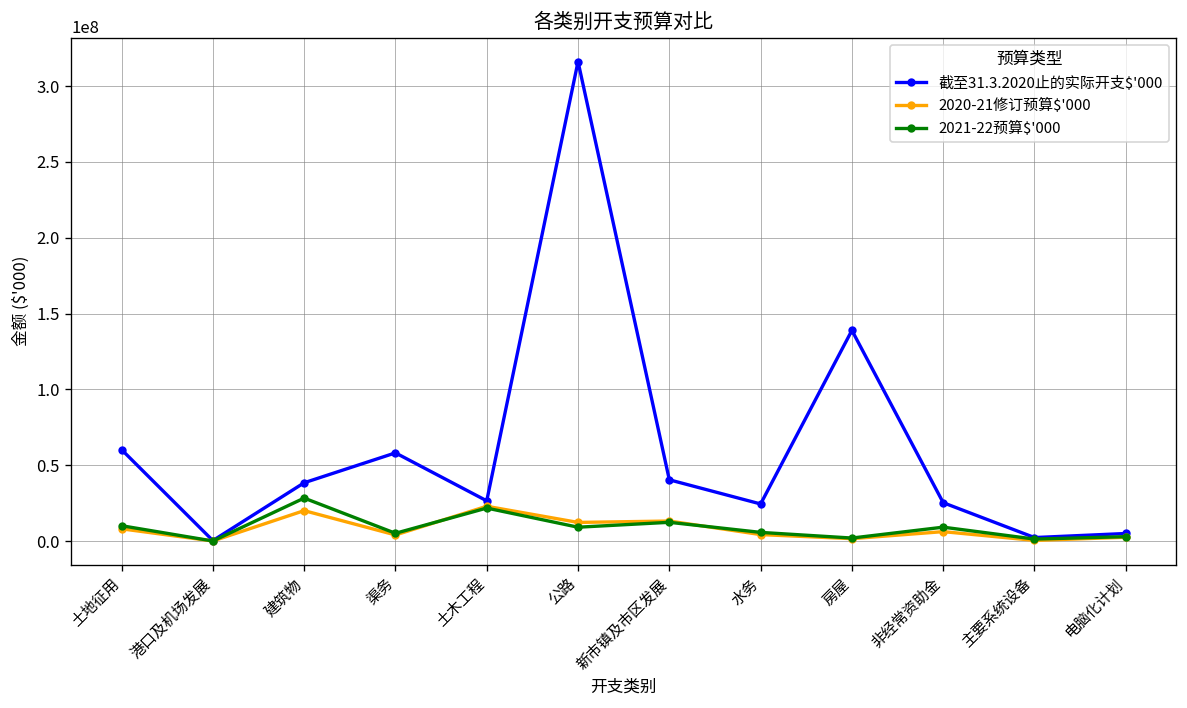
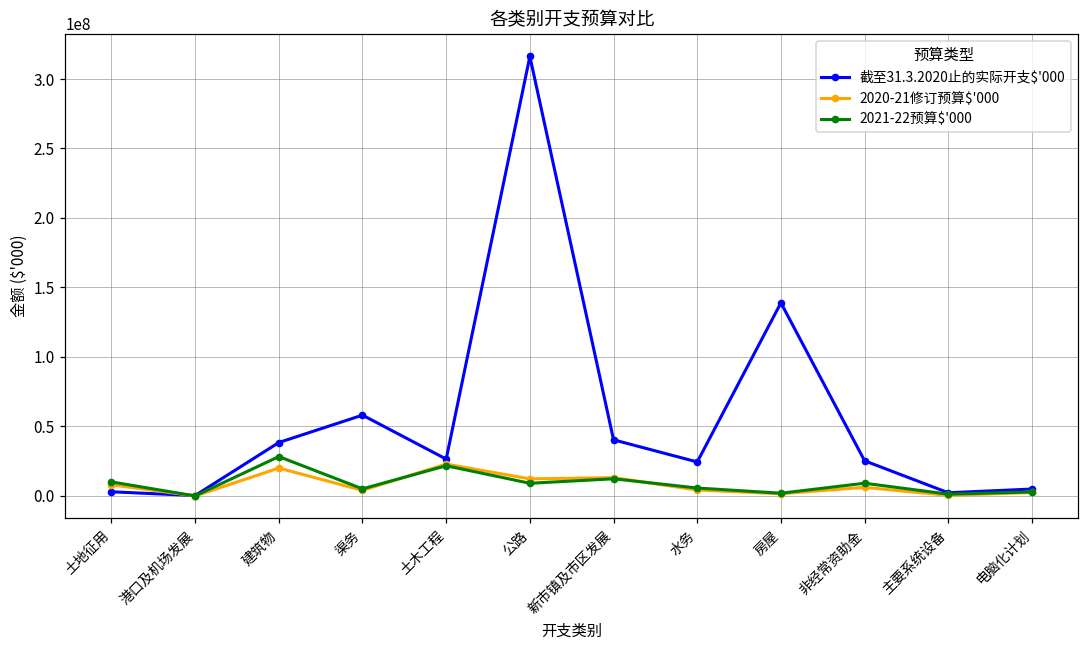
截至31.3.2020止的实际开支$'000, 土地征用: 60000000 -> 3000000
